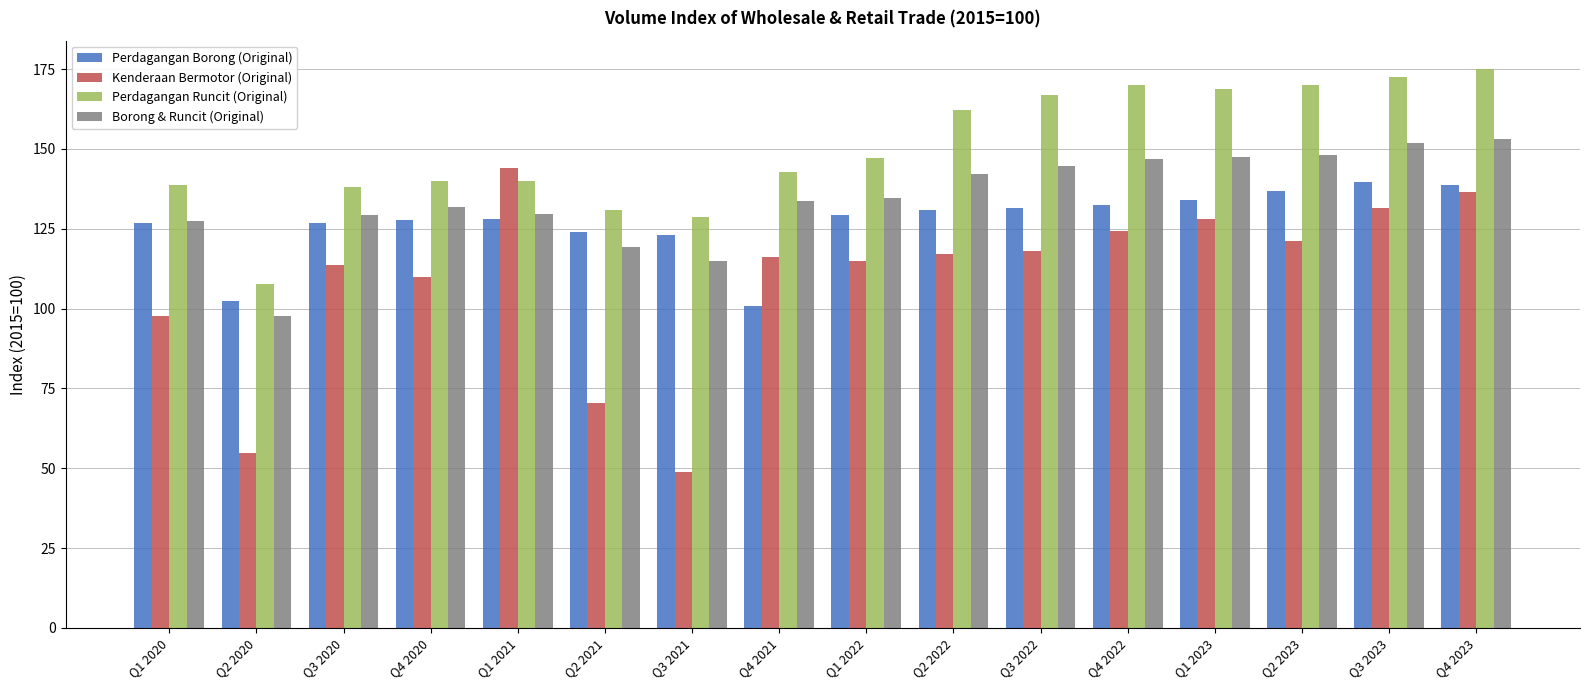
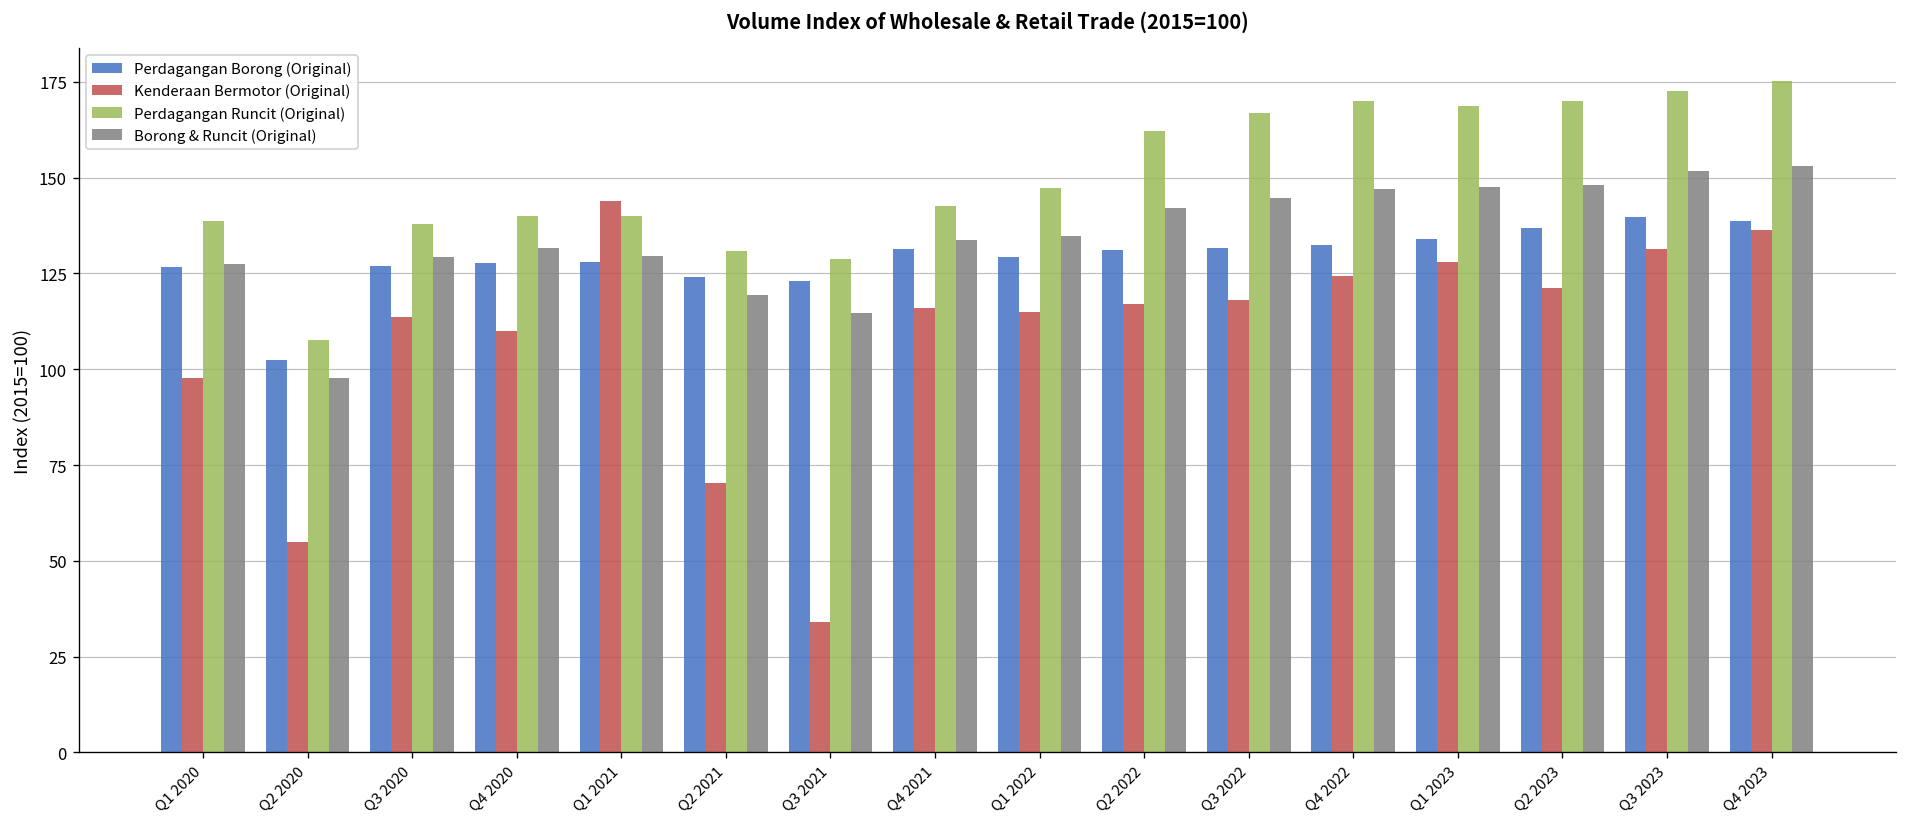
Kenderaan Bermotor (Original), Q3 2021: 49 -> 34
Perdagangan Borong (Original), Q4 2021: 101 -> 131
